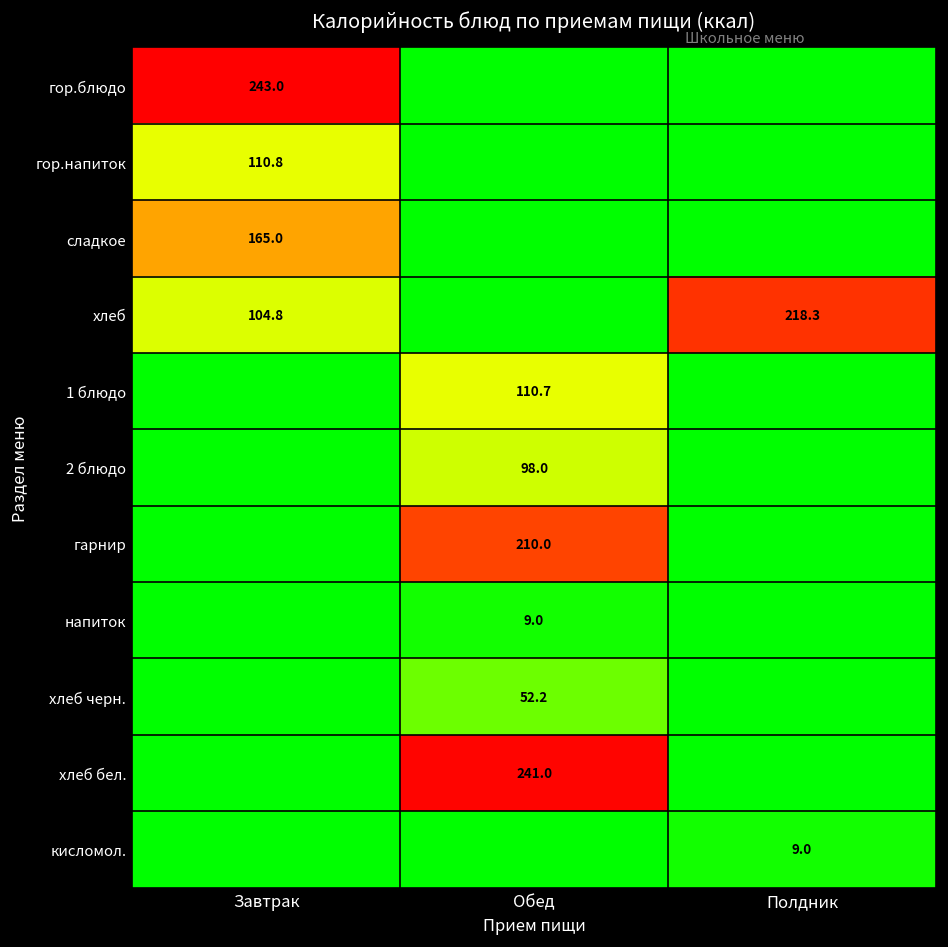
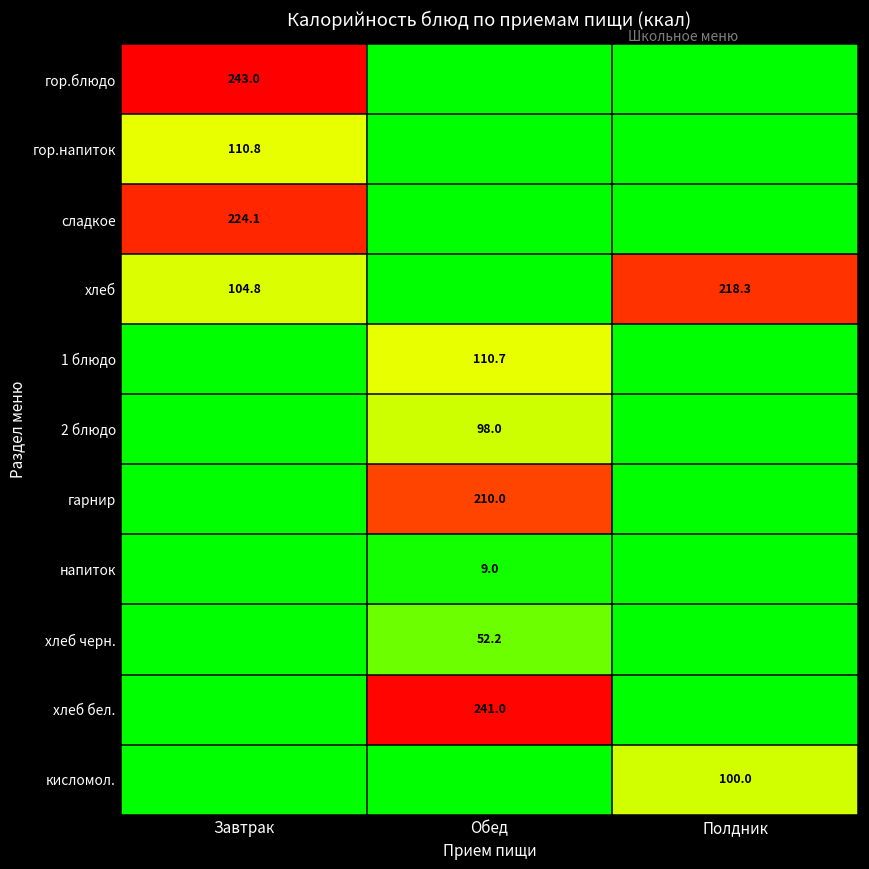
сладкое, Завтрак: 165.0 -> 224.1
кисломол., Полдник: 9.0 -> 100.0
